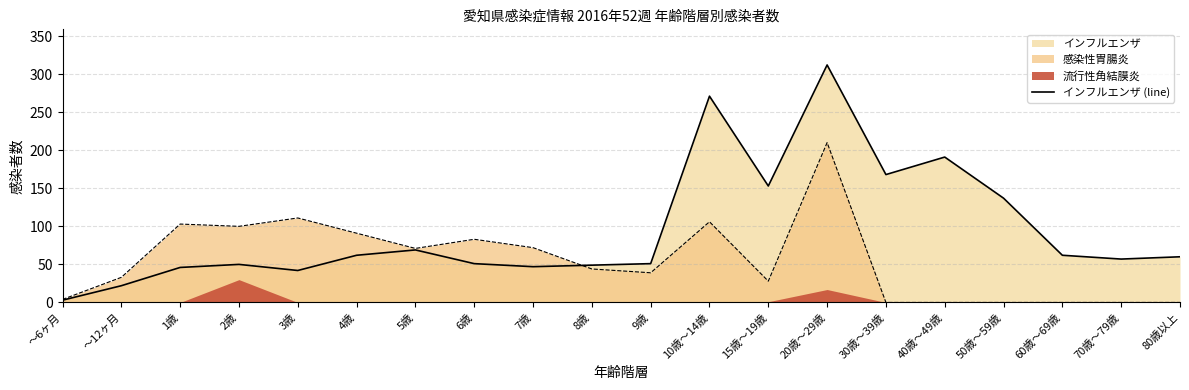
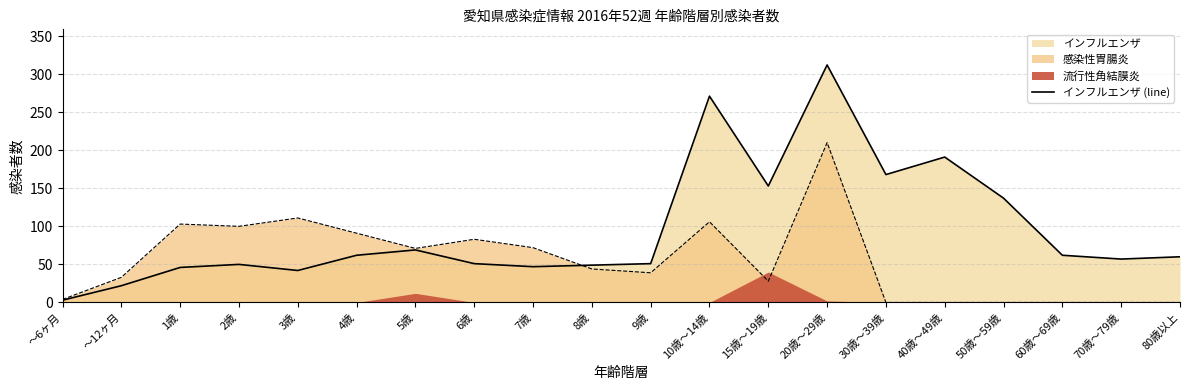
流行性角結膜炎, 2歳: 30 -> 0
流行性角結膜炎, 5歳: 0 -> 10
流行性角結膜炎, 15歳～19歳: 0 -> 40
流行性角結膜炎, 20歳～29歳: 20 -> 0
